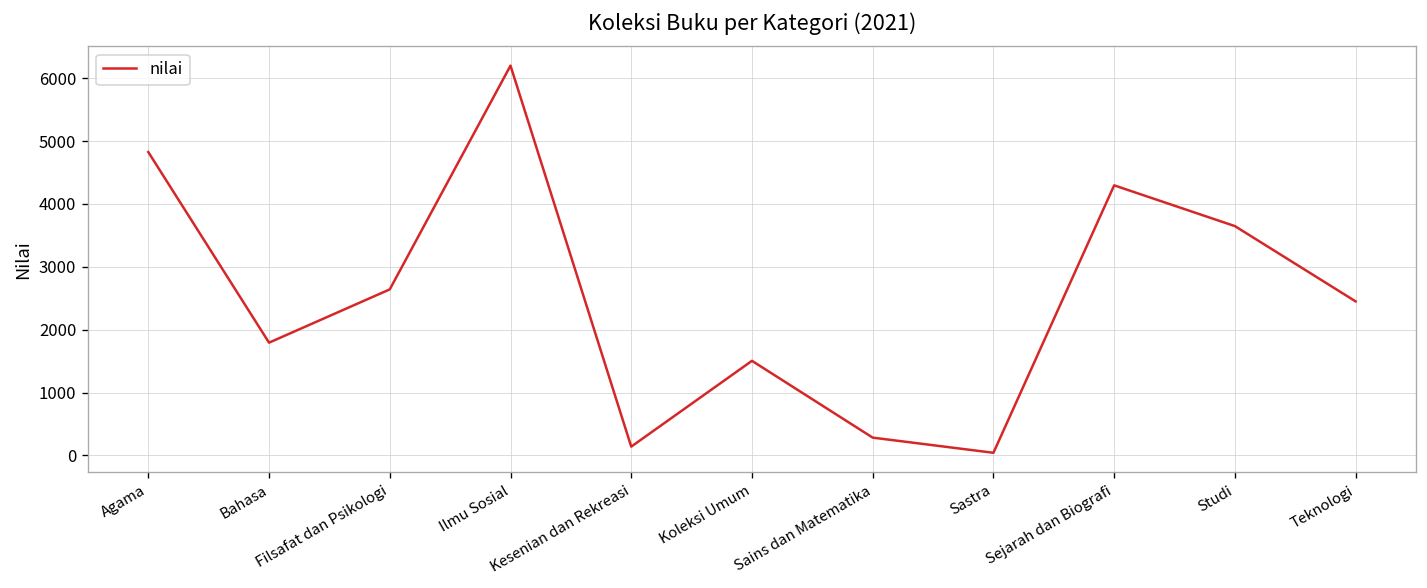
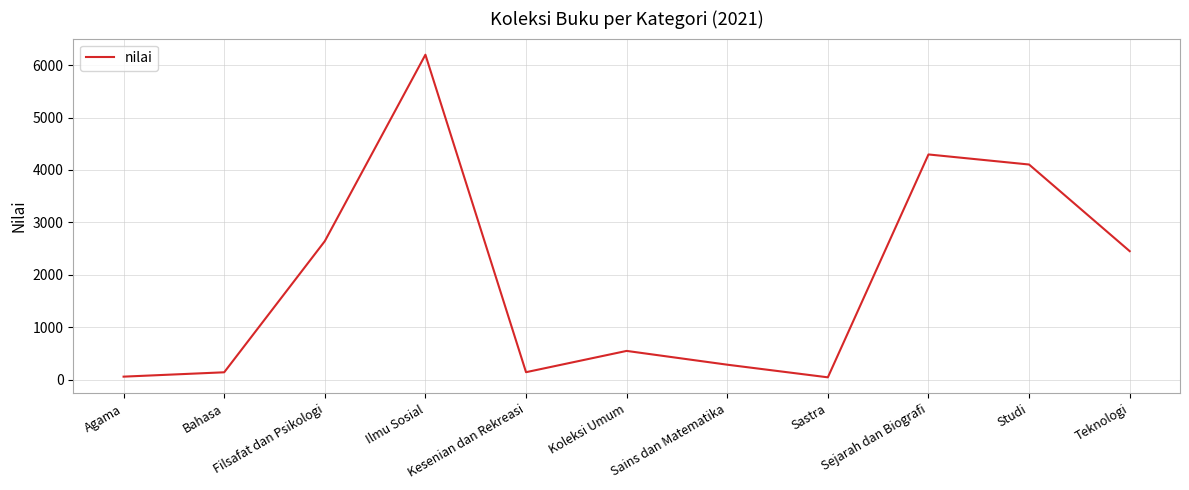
Agama: 4800 -> 100
Bahasa: 1800 -> 100
Koleksi Umum: 1500 -> 500
Studi: 3600 -> 4100
